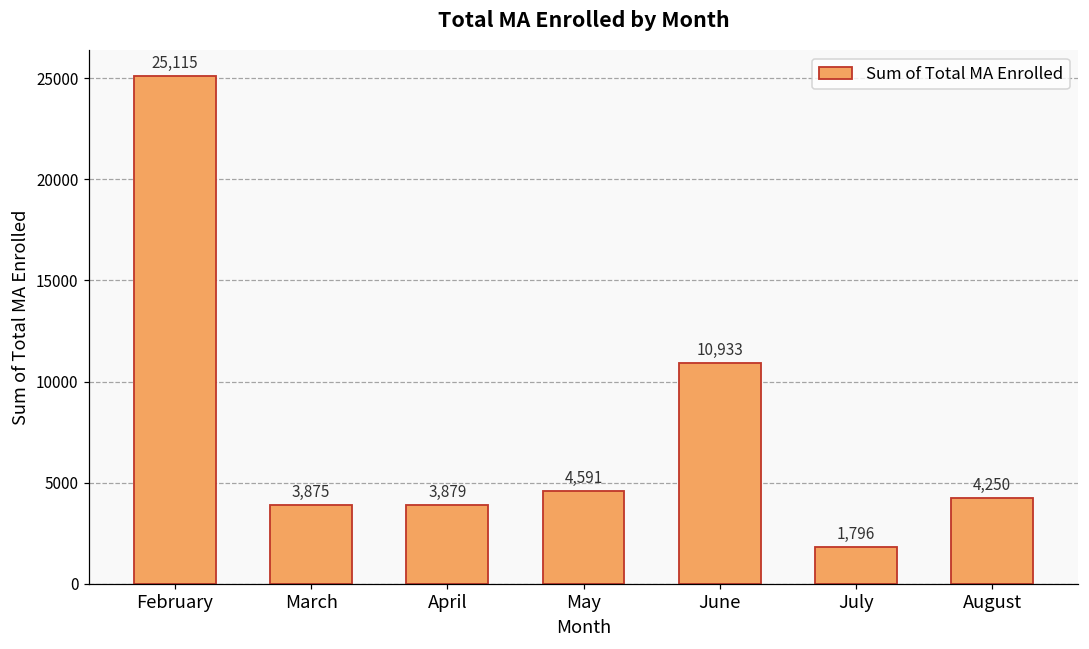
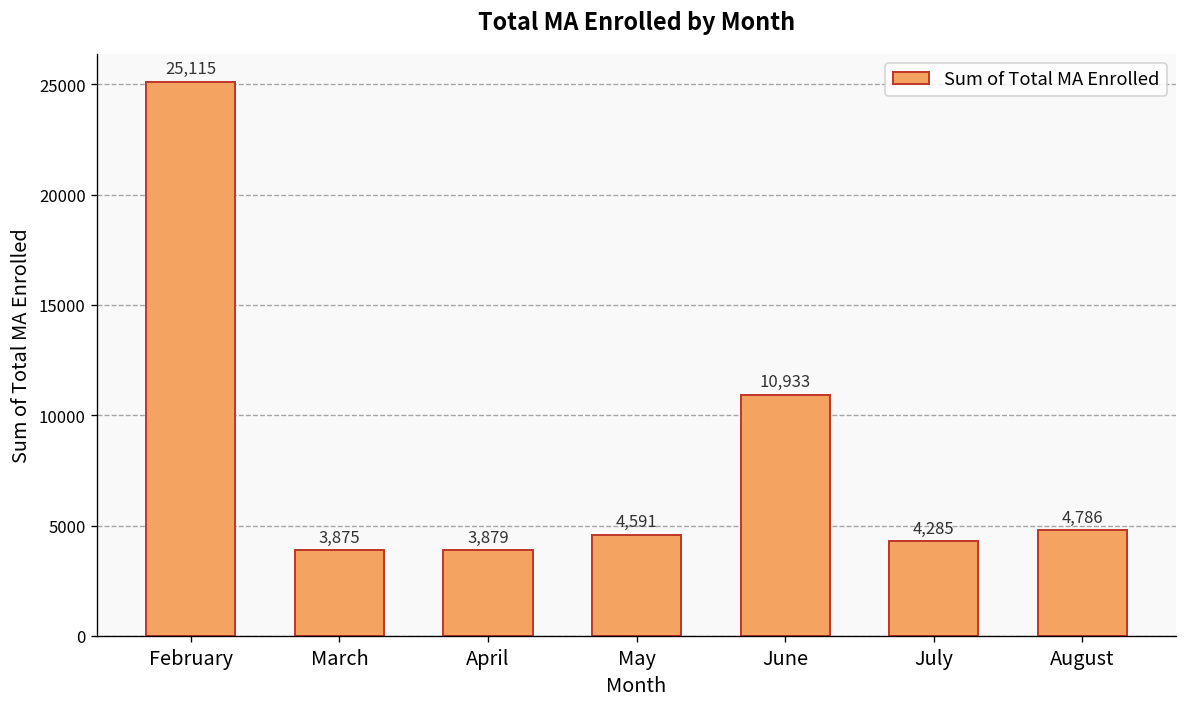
July: 1,796 -> 4,285
August: 4,250 -> 4,786
